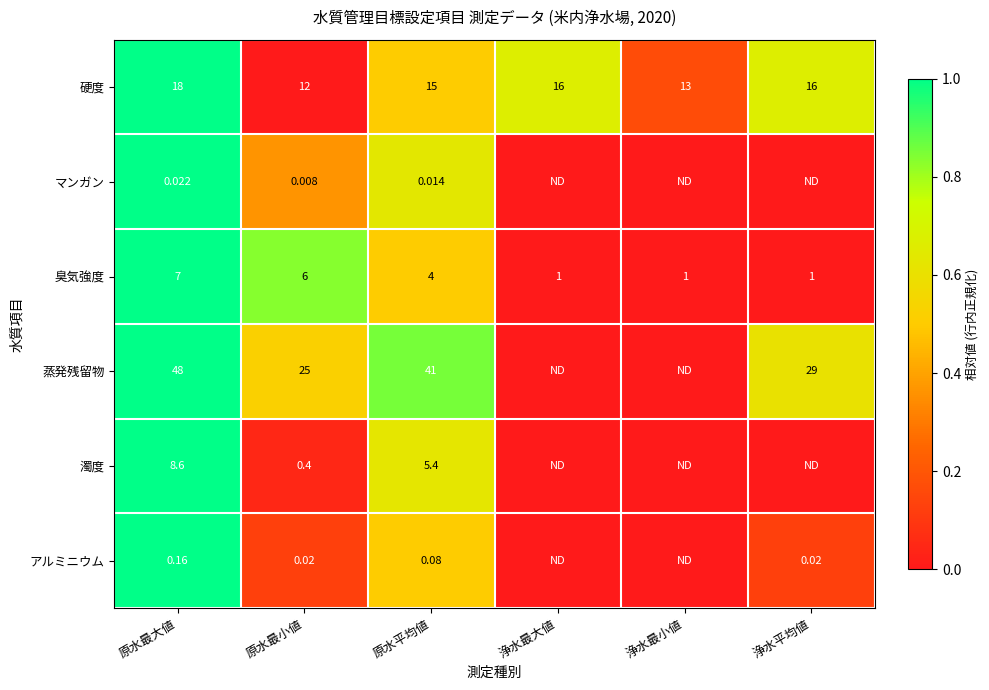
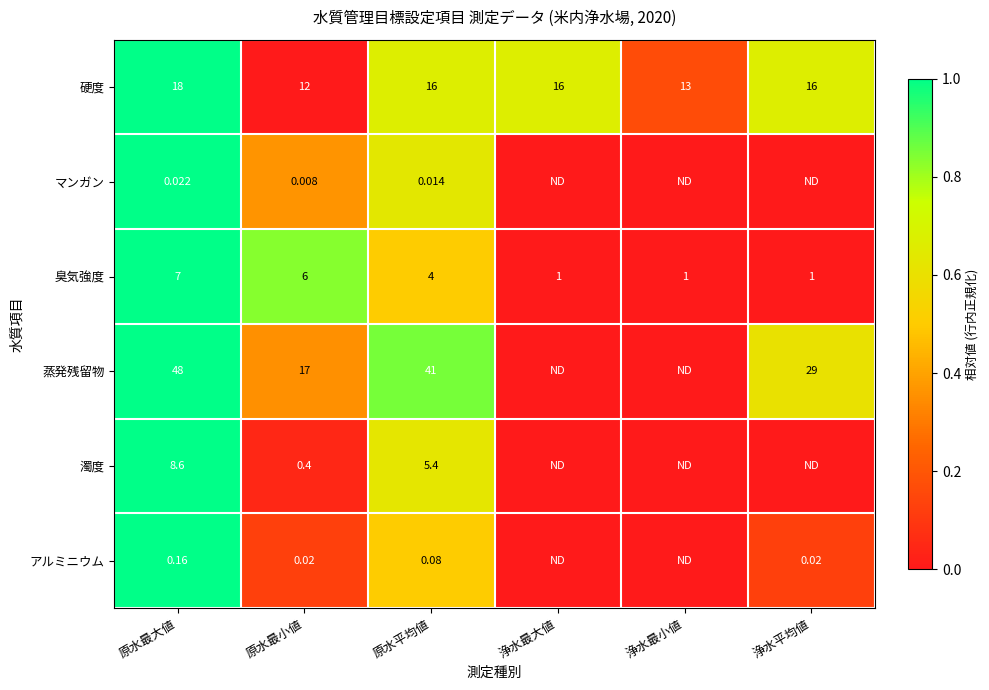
硬度, 原水平均値: 15 -> 16
蒸発残留物, 原水最小値: 25 -> 17
